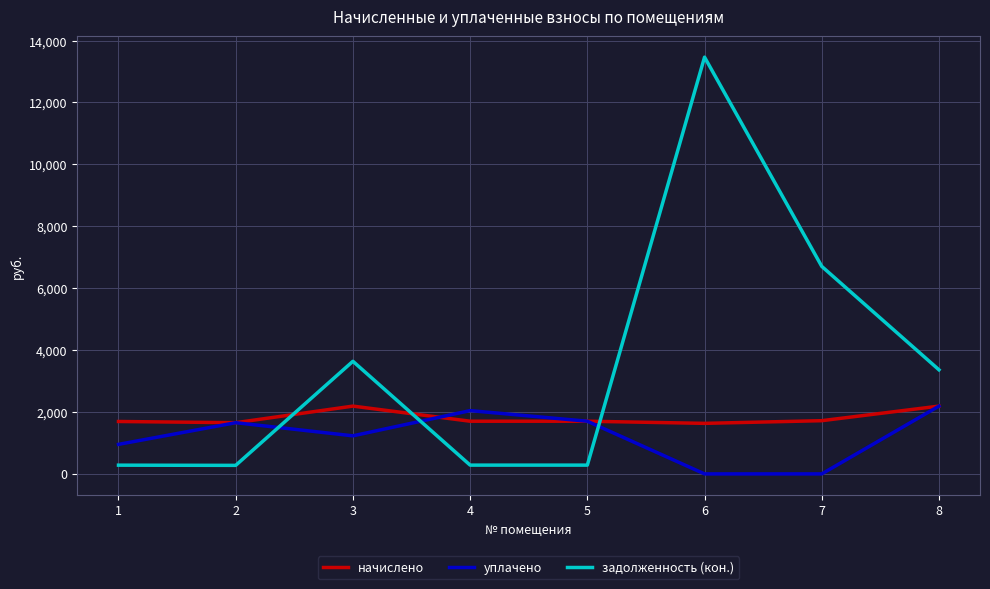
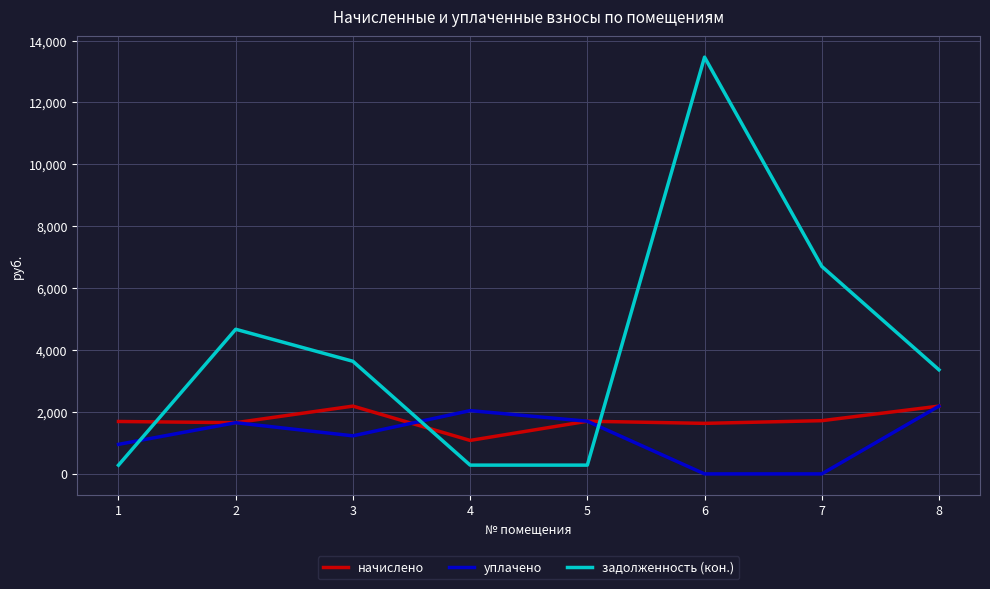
задолженность (кон.), 2: 300 -> 4,700
начислено, 4: 1,700 -> 1,100
